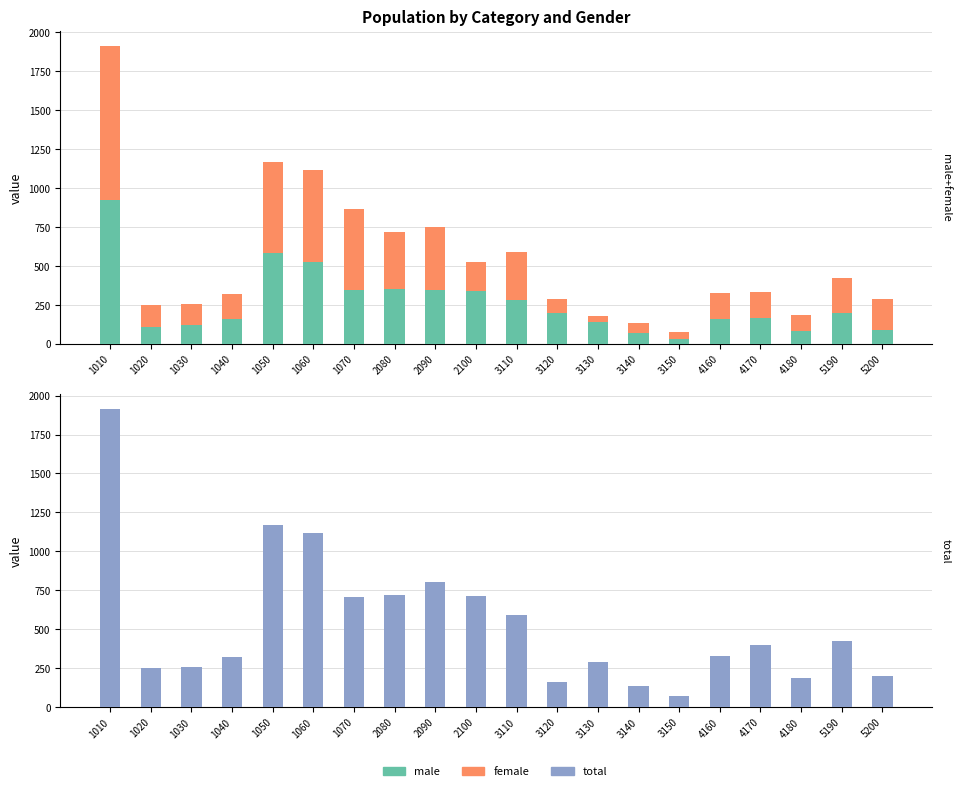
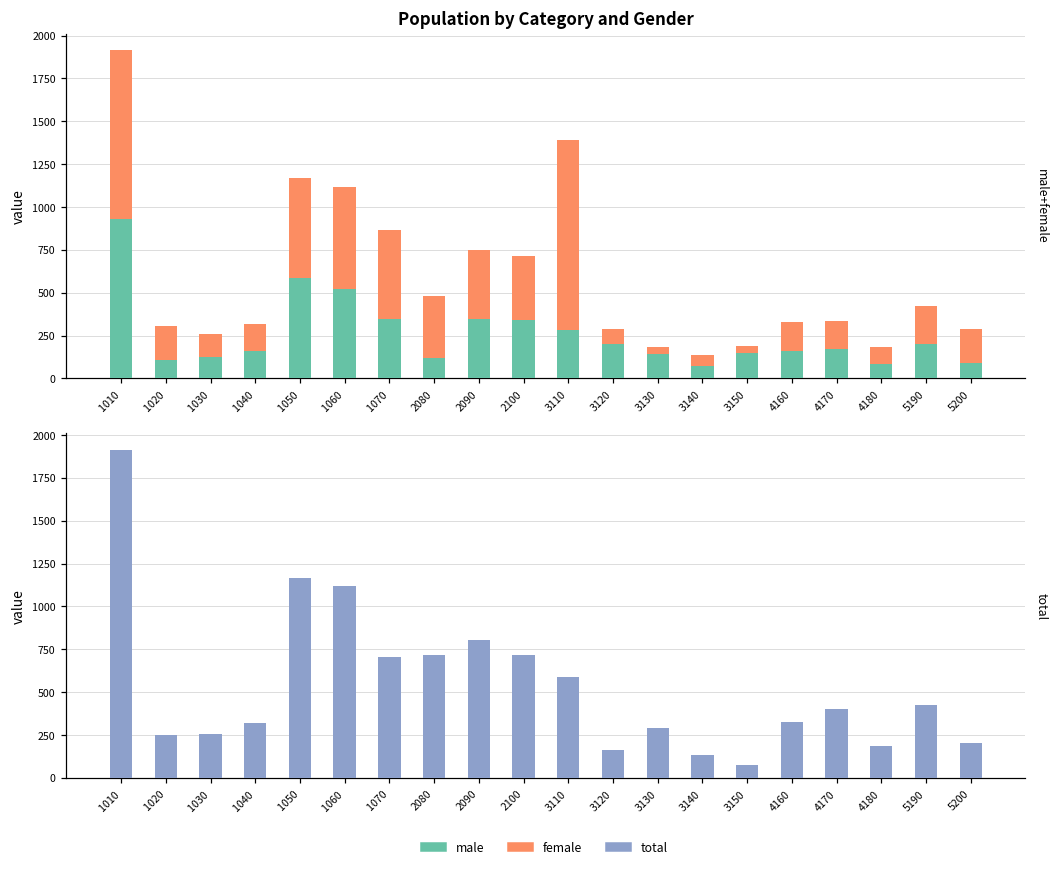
Population by Category and Gender, female, 1020: 140 -> 200
Population by Category and Gender, male, 2080: 360 -> 120
Population by Category and Gender, female, 2100: 190 -> 380
Population by Category and Gender, female, 3110: 310 -> 1110
Population by Category and Gender, male, 3150: 40 -> 150
